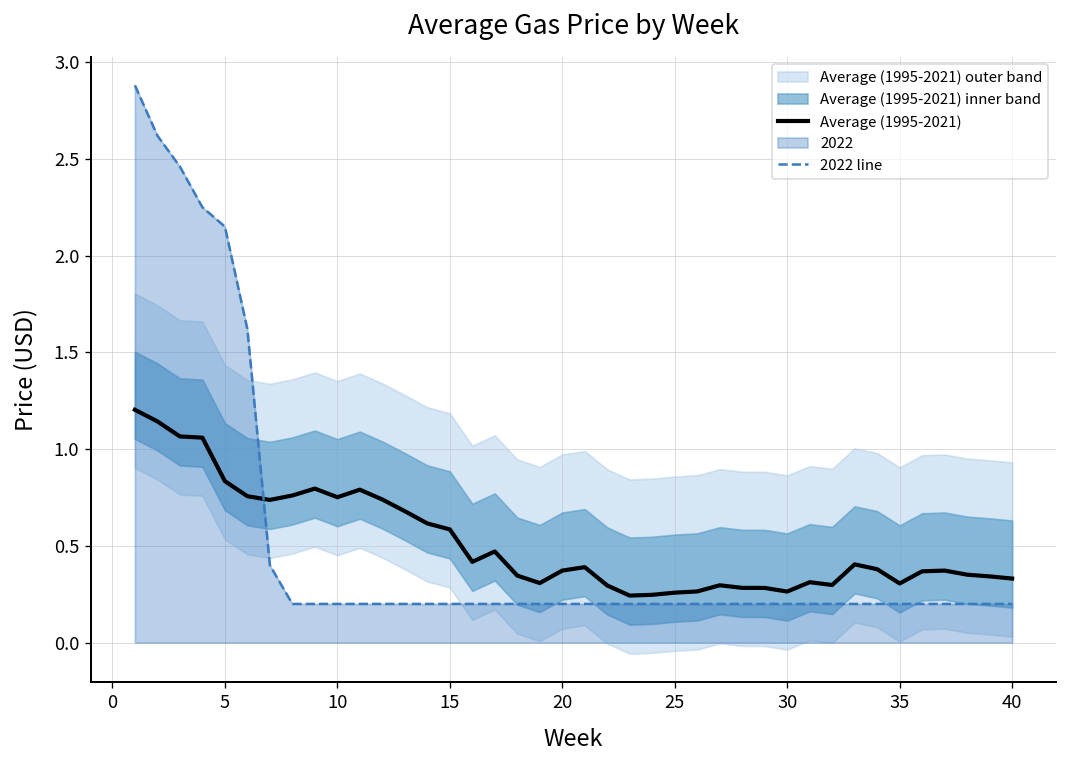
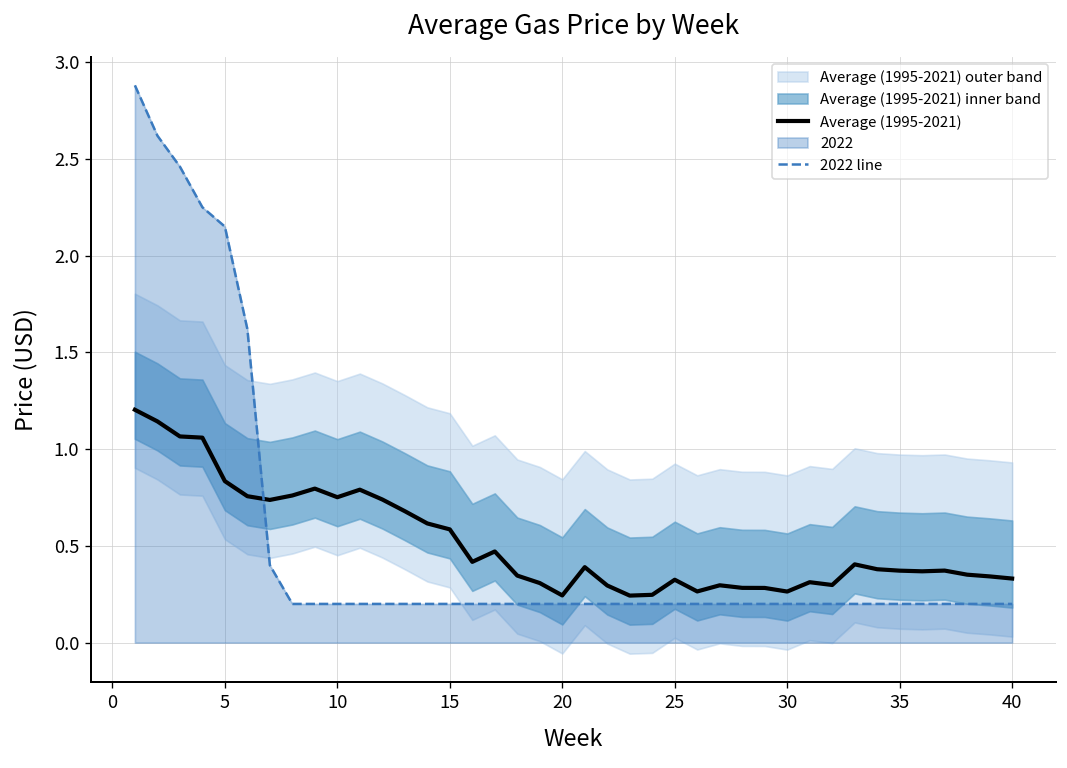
Average (1995-2021), 20: 0.37 -> 0.24
Average (1995-2021), 25: 0.26 -> 0.32
Average (1995-2021), 35: 0.31 -> 0.37
